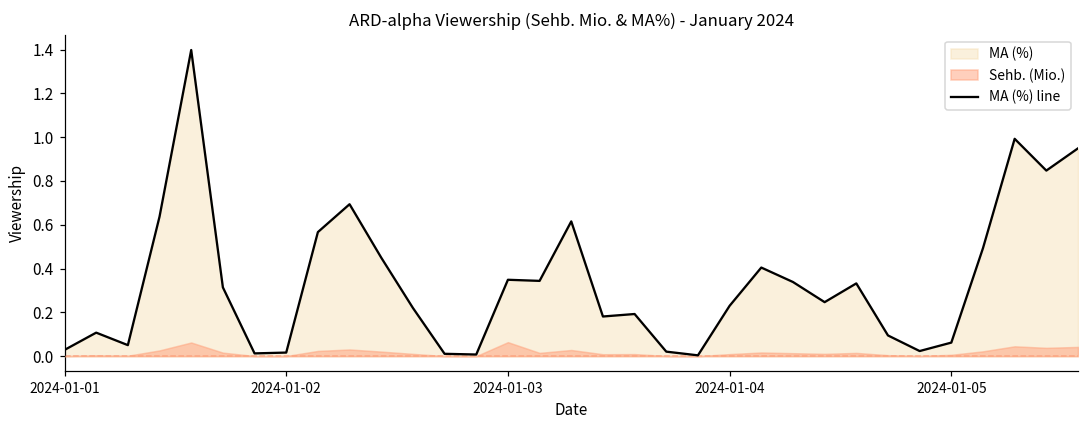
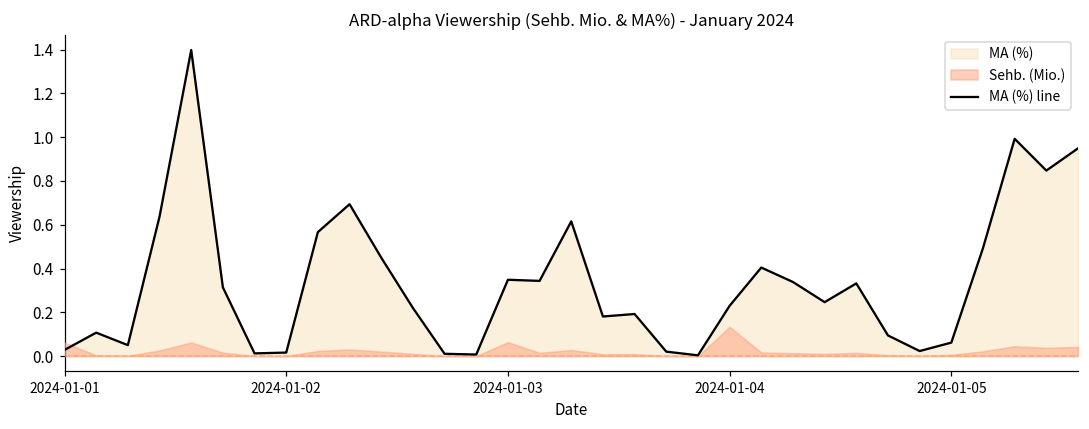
Sehb. (Mio.), 2024-01-01: 0.00 -> 0.06
Sehb. (Mio.), 2024-01-04: 0.01 -> 0.13
